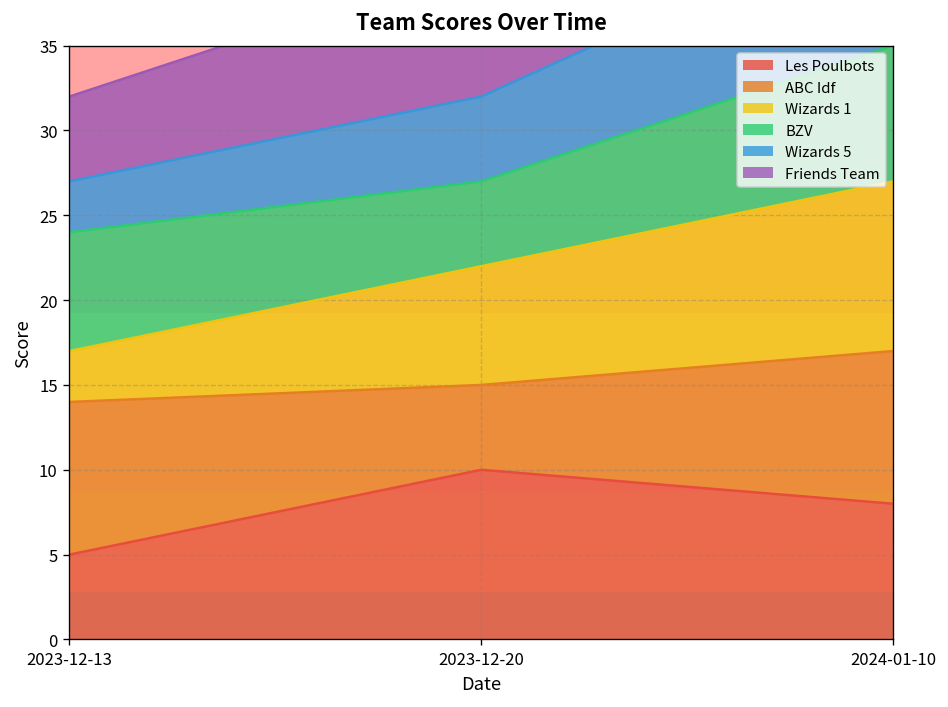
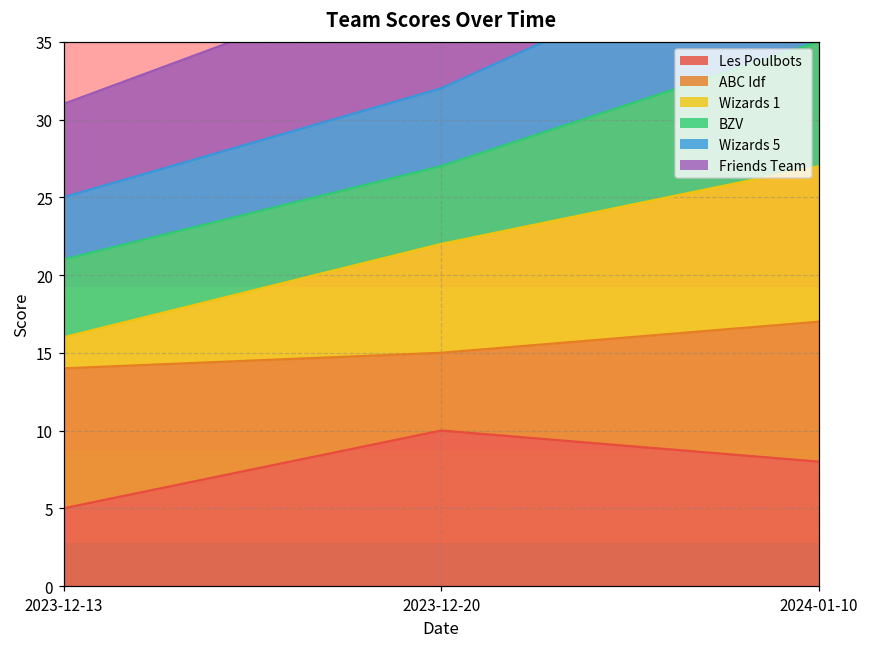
Wizards 1, 2023-12-13: 3 -> 2
BZV, 2023-12-13: 7 -> 5
Wizards 5, 2023-12-13: 3 -> 4
Friends Team, 2023-12-13: 5 -> 6
